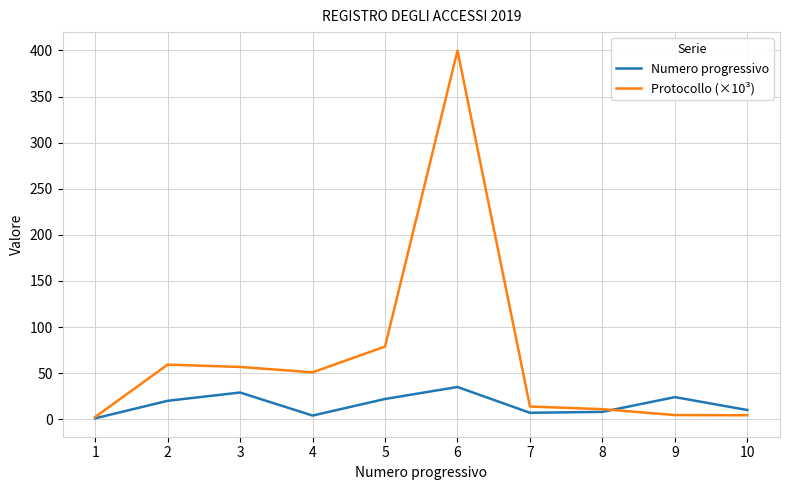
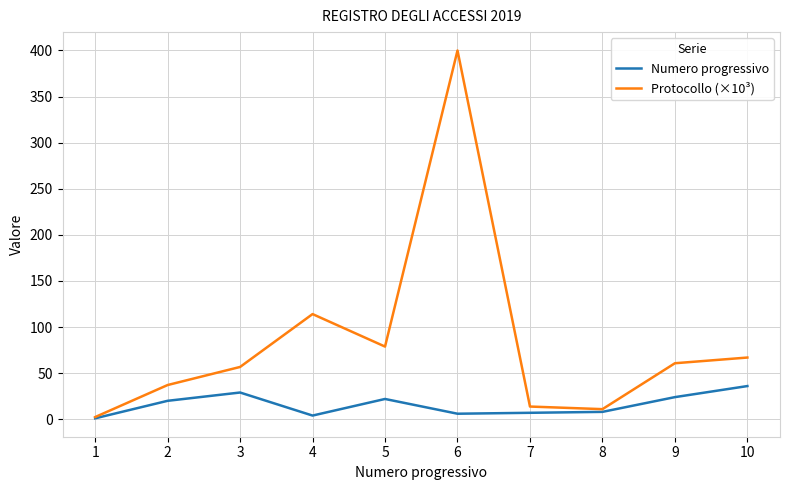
Protocollo (×10³), 2: 60 -> 40
Protocollo (×10³), 4: 50 -> 110
Numero progressivo, 6: 40 -> 10
Protocollo (×10³), 9: 0 -> 60
Numero progressivo, 10: 10 -> 40
Protocollo (×10³), 10: 0 -> 70
